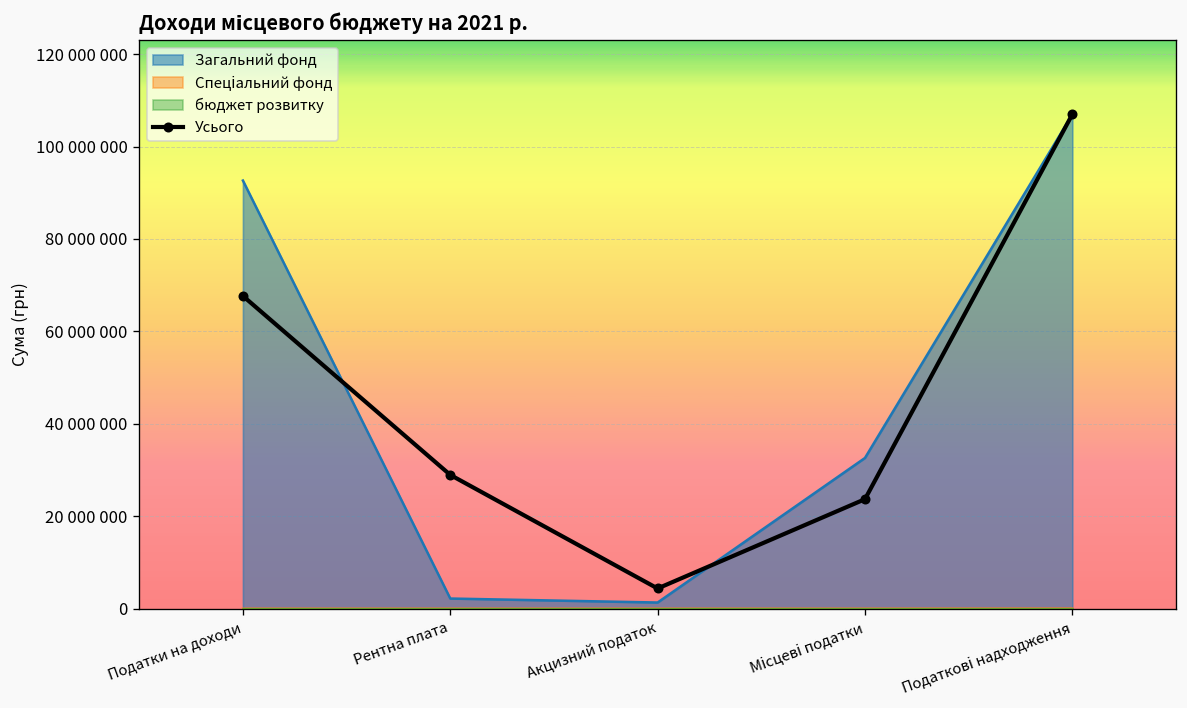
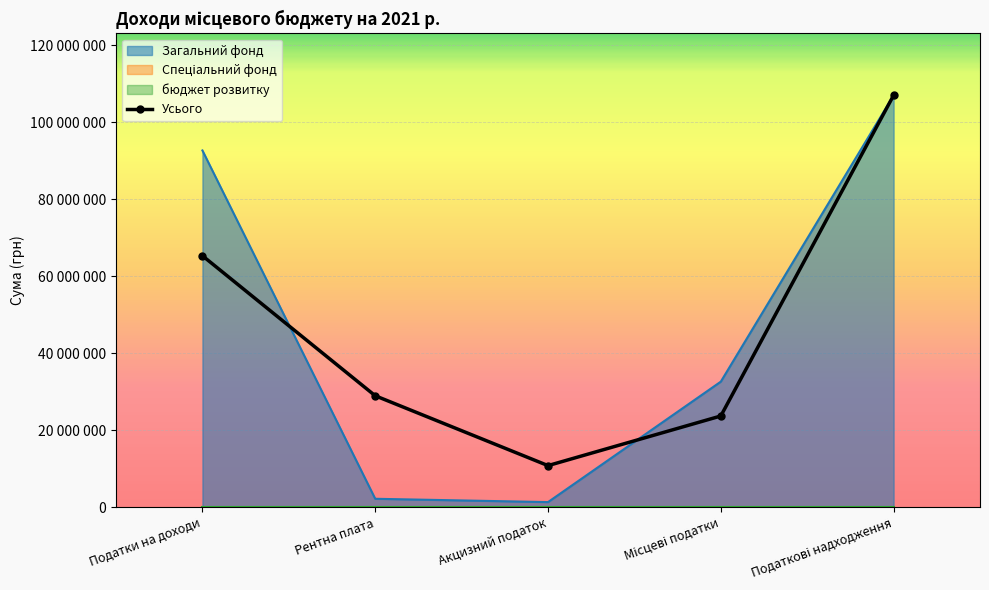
Усього, Податки на доходи: 68000000 -> 65000000
Усього, Акцизний податок: 4000000 -> 11000000
